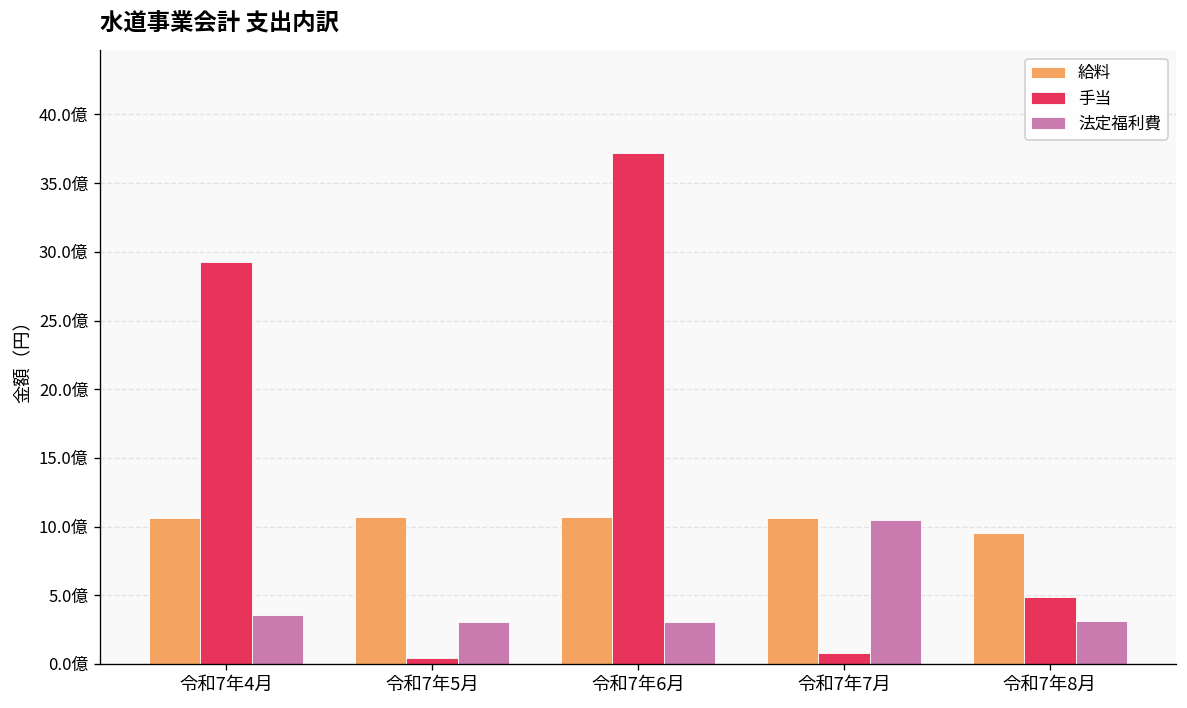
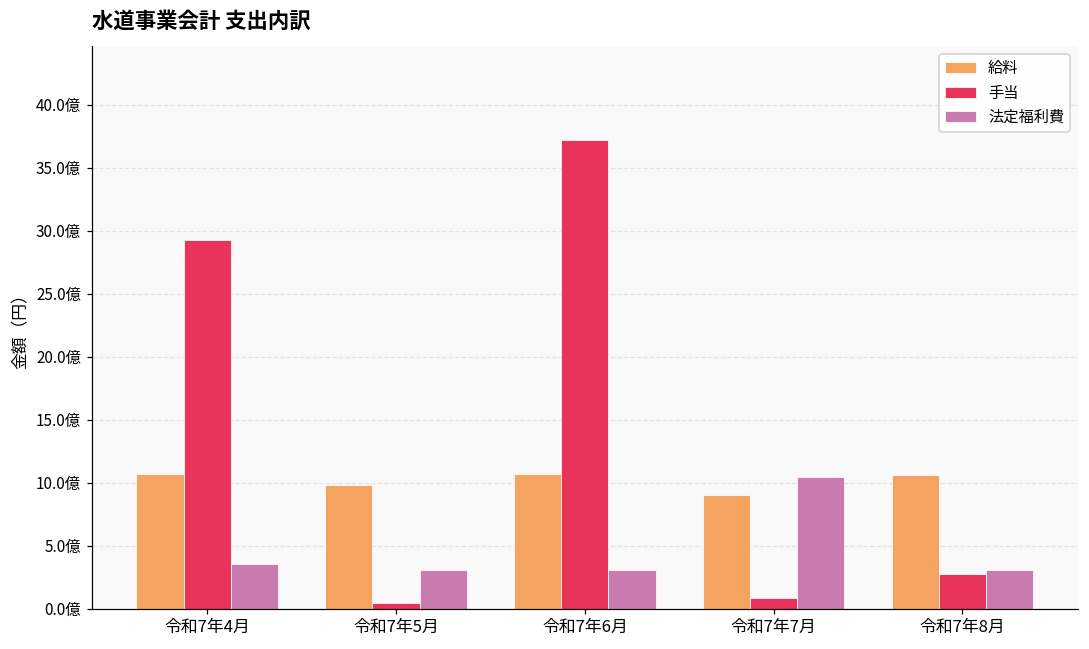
給料, 令和7年5月: 10.7億 -> 9.8億
給料, 令和7年7月: 10.6億 -> 9.1億
給料, 令和7年8月: 9.5億 -> 10.6億
手当, 令和7年8月: 4.9億 -> 2.7億
